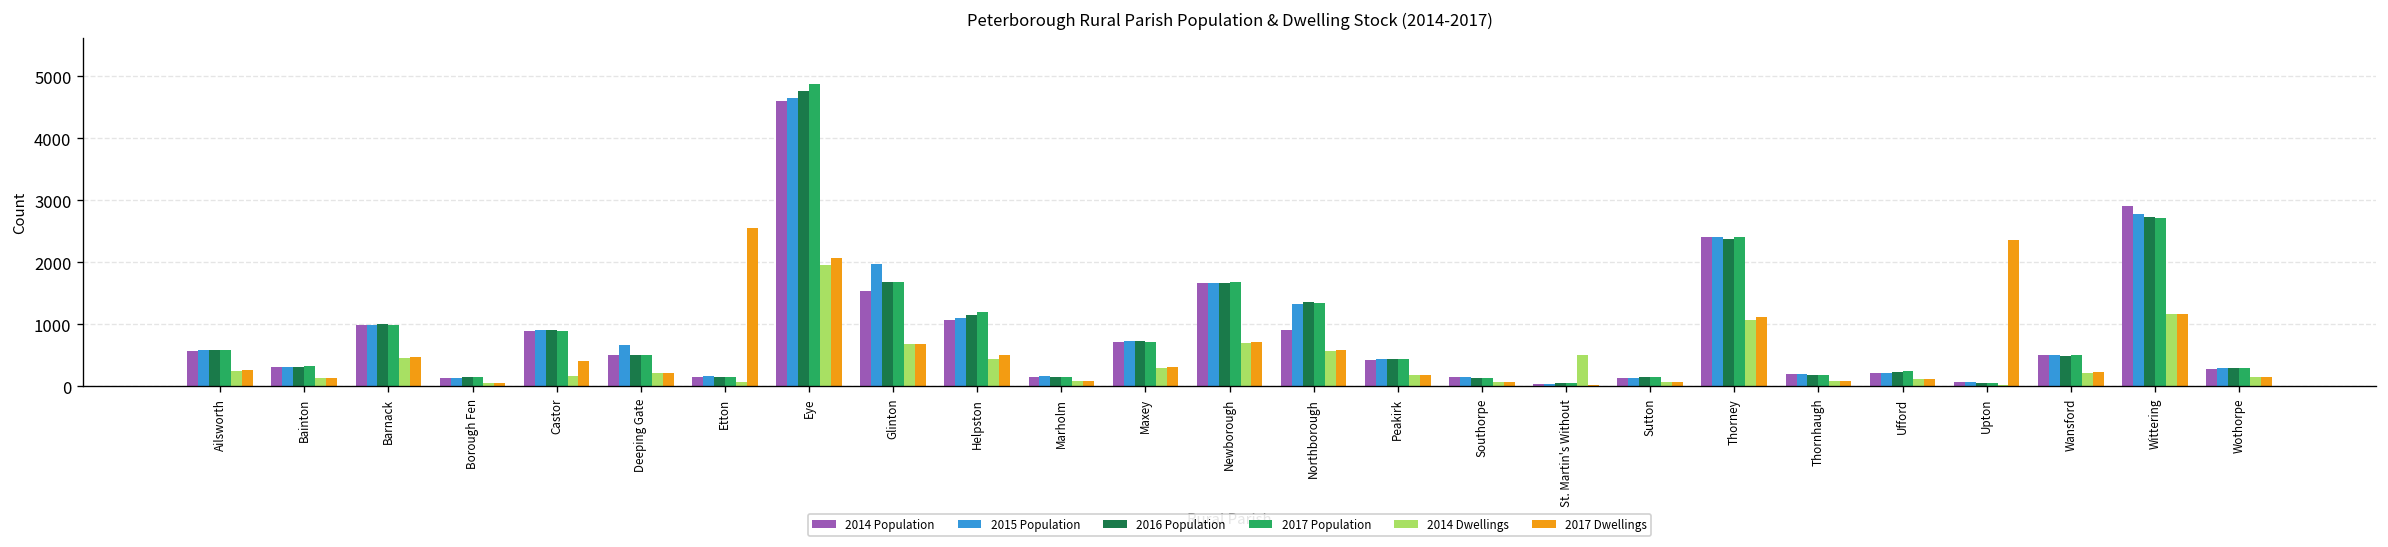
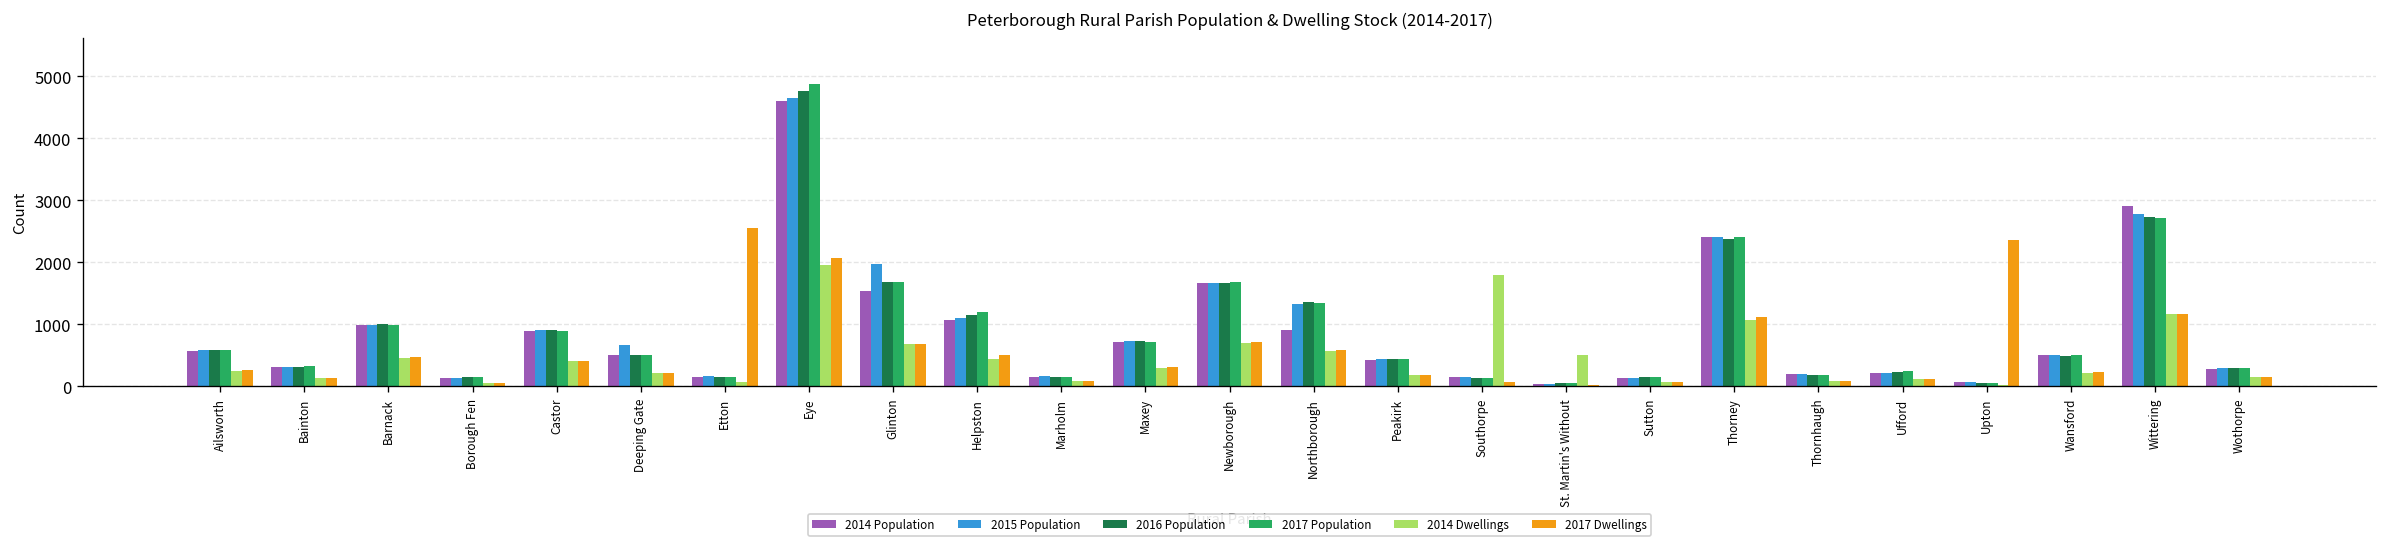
2014 Dwellings, Castor: 200 -> 400
2014 Dwellings, Southorpe: 100 -> 1800
